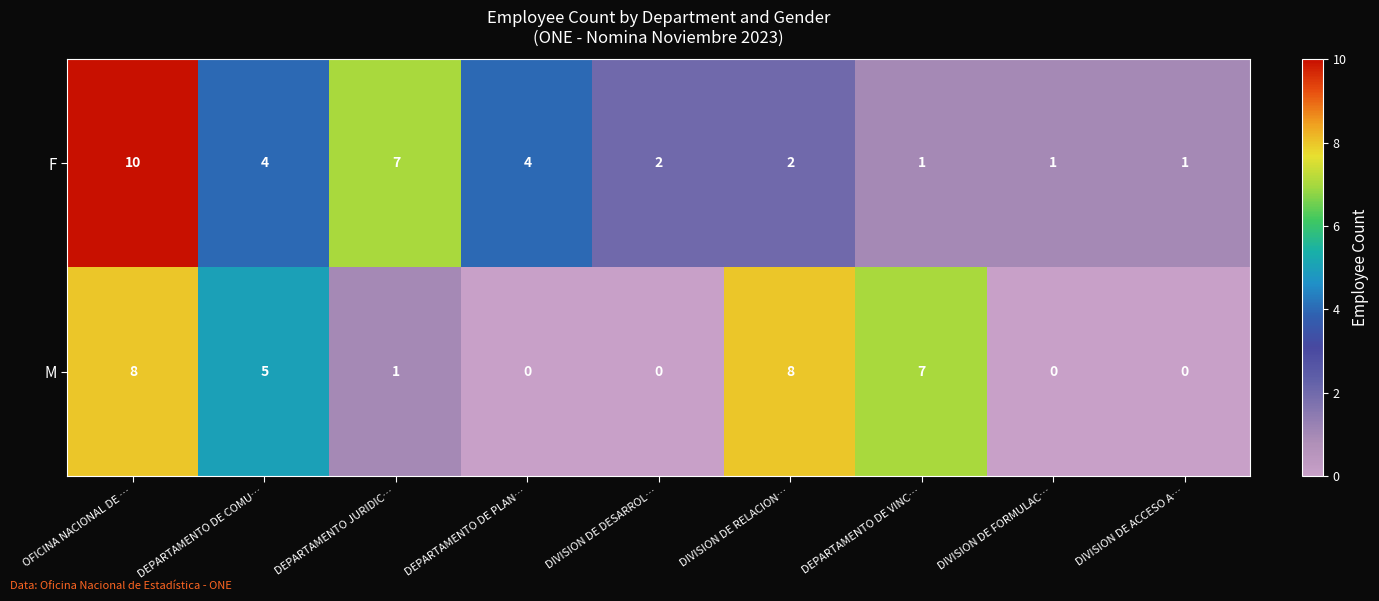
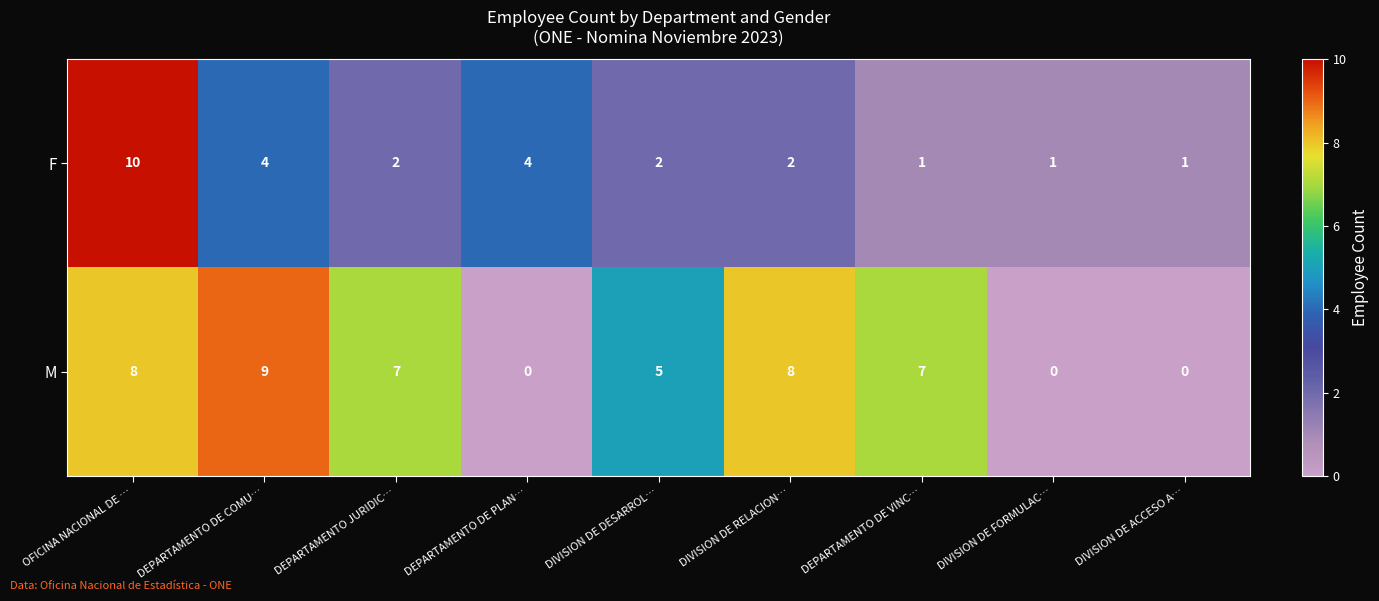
F, DEPARTAMENTO JURIDIC…: 7 -> 2
M, DEPARTAMENTO DE COMU…: 5 -> 9
M, DEPARTAMENTO JURIDIC…: 1 -> 7
M, DIVISION DE DESARROL…: 0 -> 5
